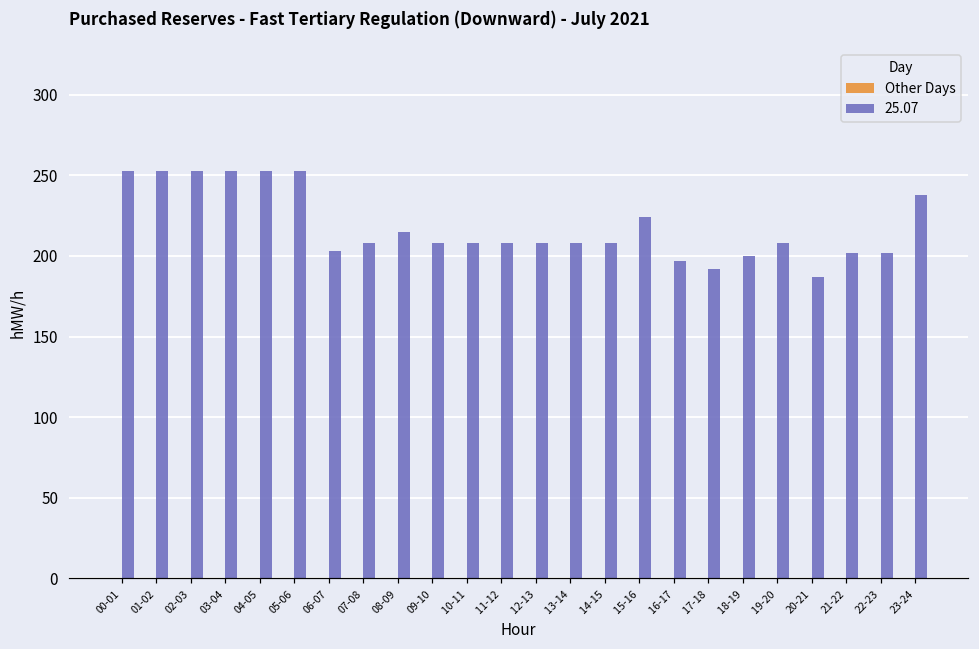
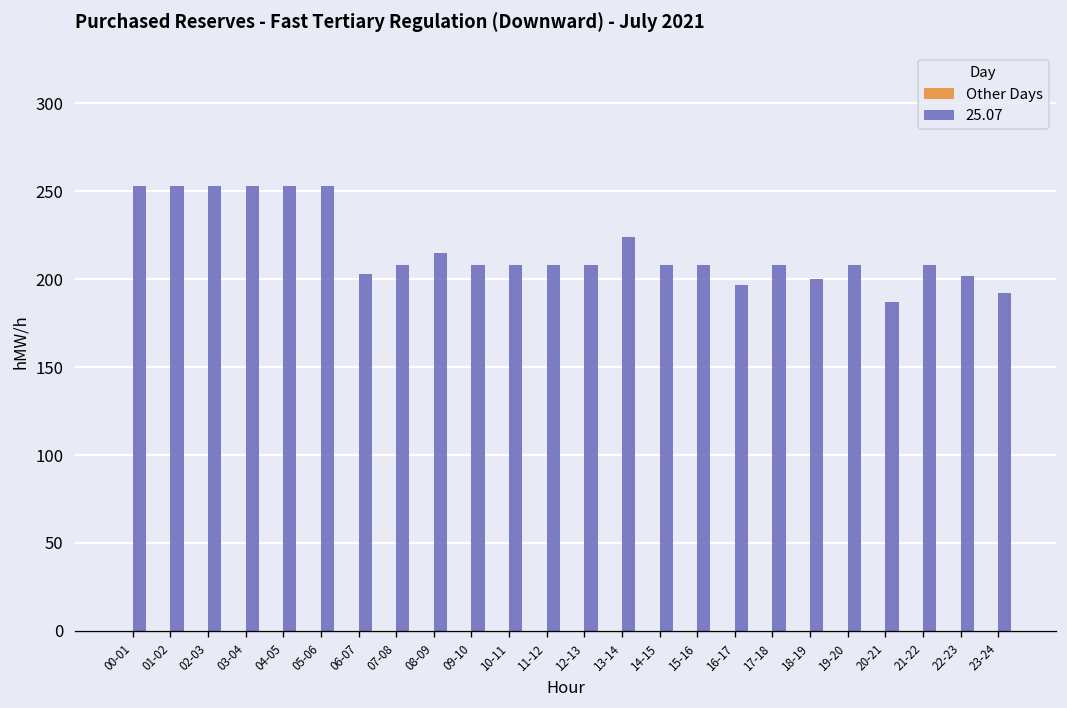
25.07, 13-14: 208 -> 224
25.07, 15-16: 224 -> 208
25.07, 17-18: 192 -> 208
25.07, 21-22: 202 -> 208
25.07, 23-24: 238 -> 192
